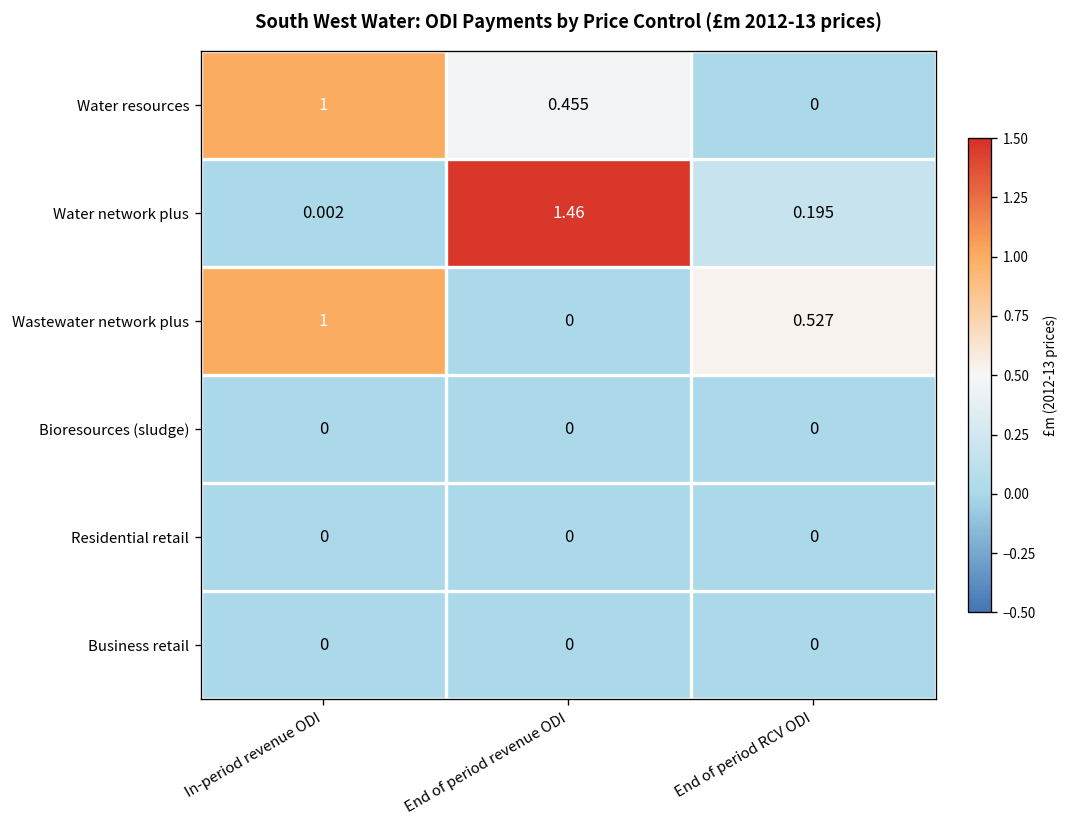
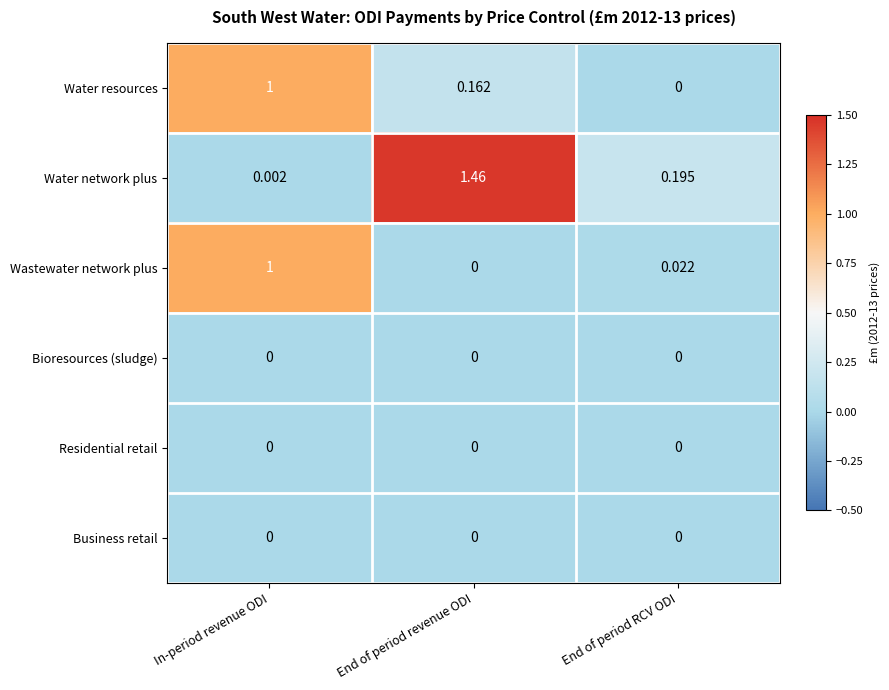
Water resources, End of period revenue ODI: 0.455 -> 0.162
Wastewater network plus, End of period RCV ODI: 0.527 -> 0.022
